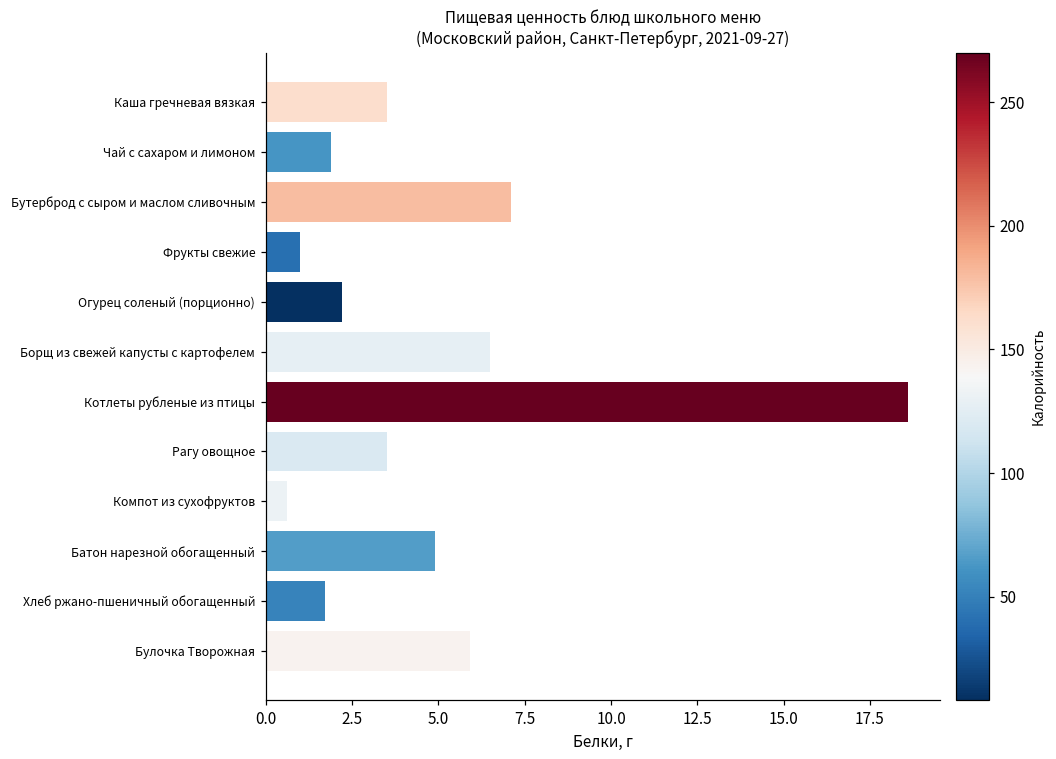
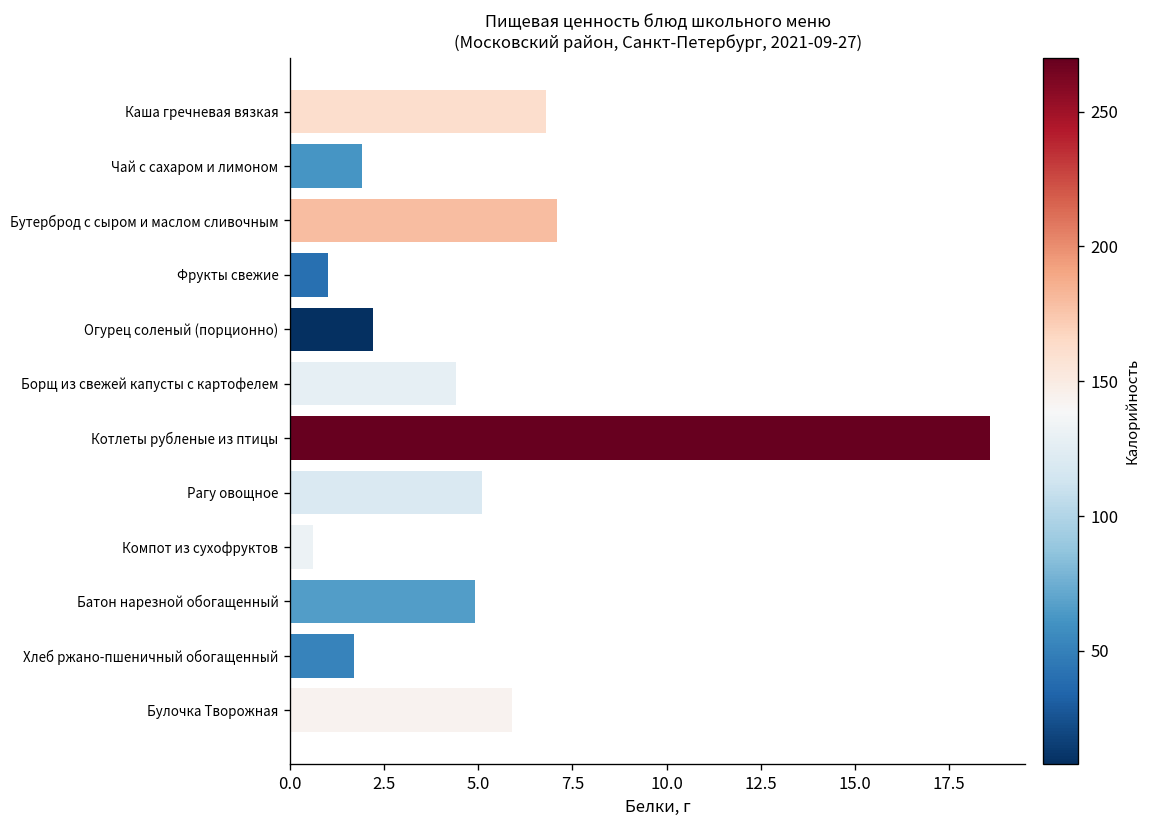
Каша гречневая вязкая: 3.5 -> 6.8
Борщ из свежей капусты с картофелем: 6.5 -> 4.4
Рагу овощное: 3.5 -> 5.1
